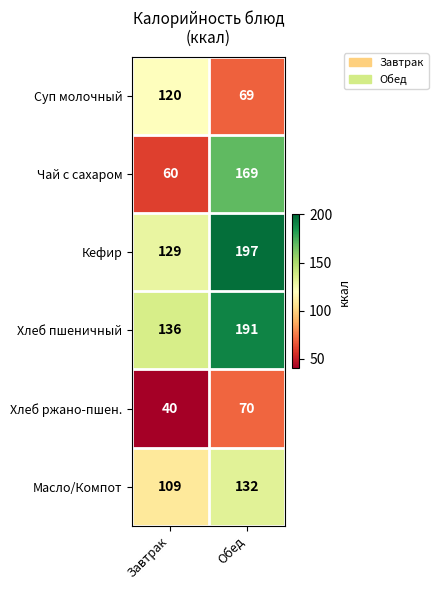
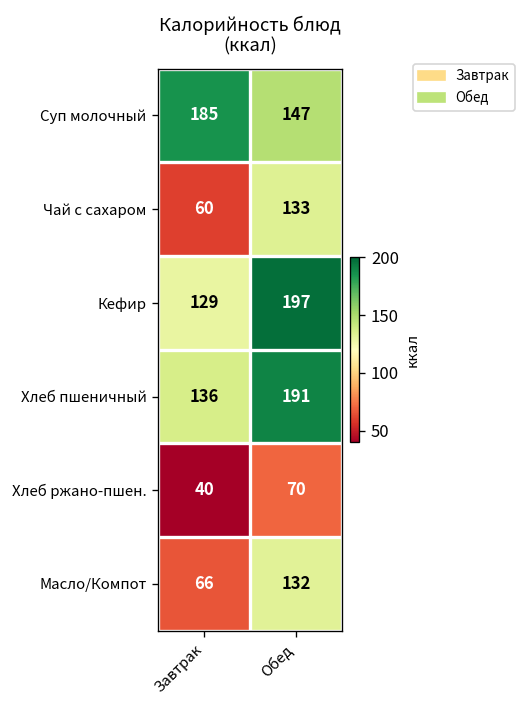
Суп молочный, Завтрак: 120 -> 185
Суп молочный, Обед: 69 -> 147
Чай с сахаром, Обед: 169 -> 133
Масло/Компот, Завтрак: 109 -> 66
